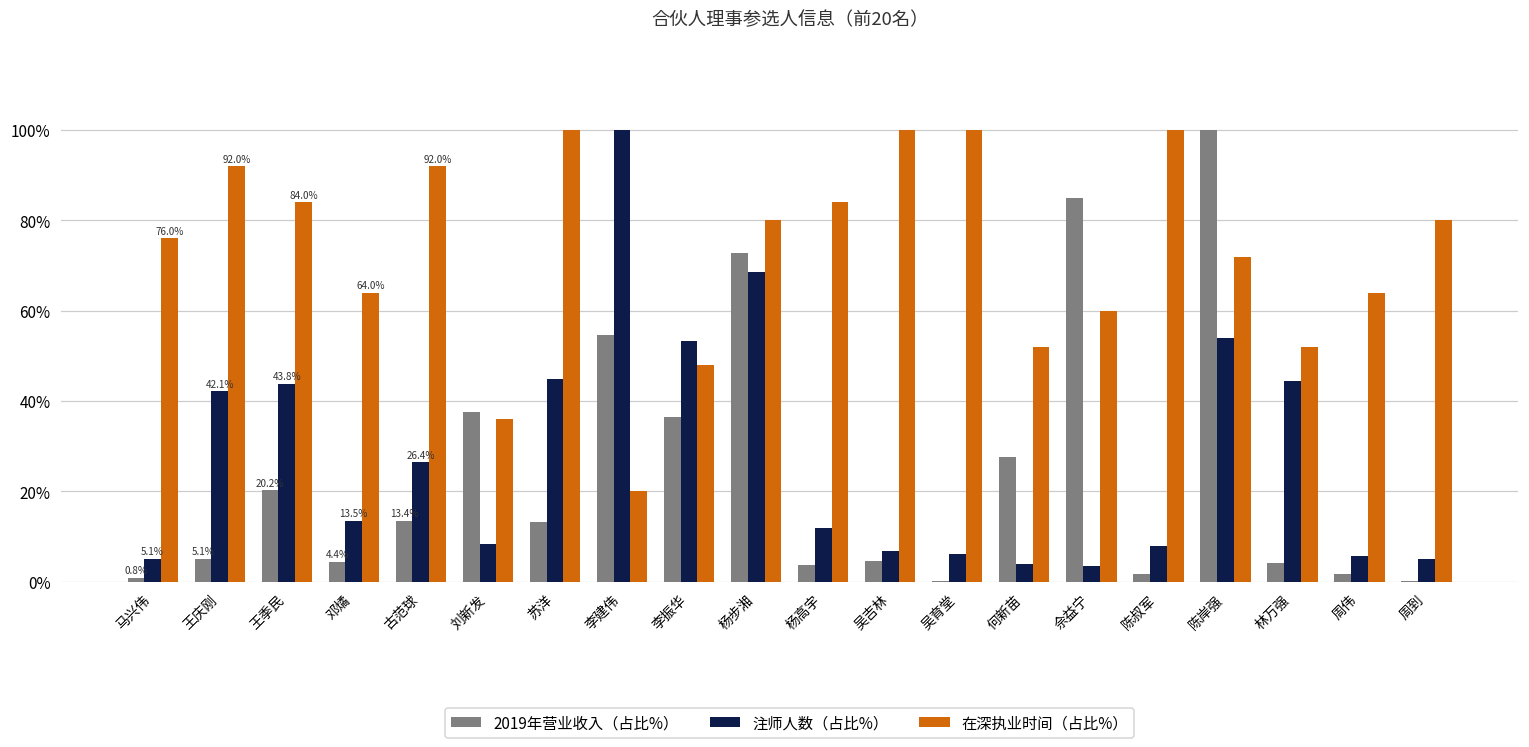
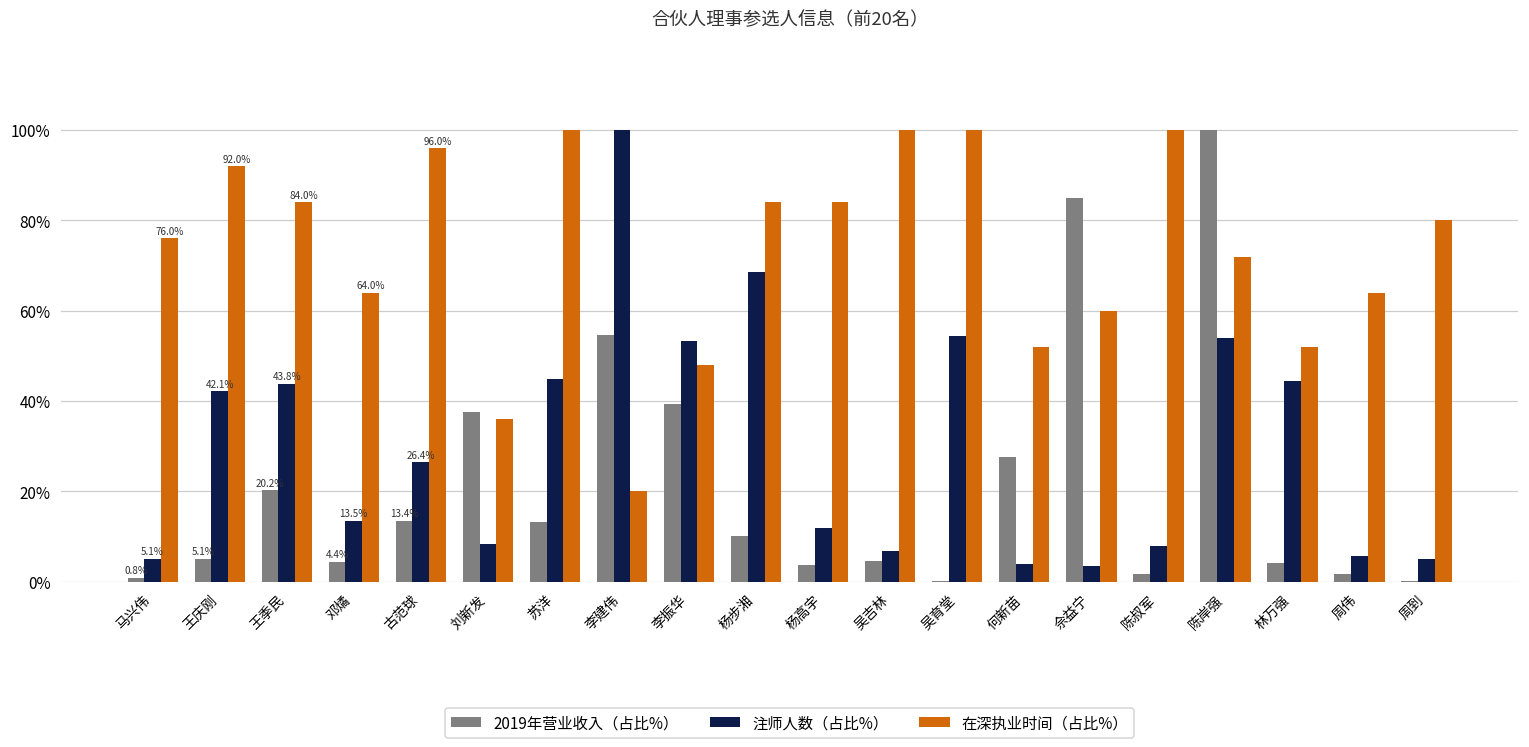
在深执业时间（占比%）, 古范球: 92.0% -> 96.0%
2019年营业收入（占比%）, 李振华: 37% -> 39%
2019年营业收入（占比%）, 杨步湘: 73% -> 10%
在深执业时间（占比%）, 杨步湘: 80% -> 84%
注师人数（占比%）, 吴育堂: 6% -> 54%
